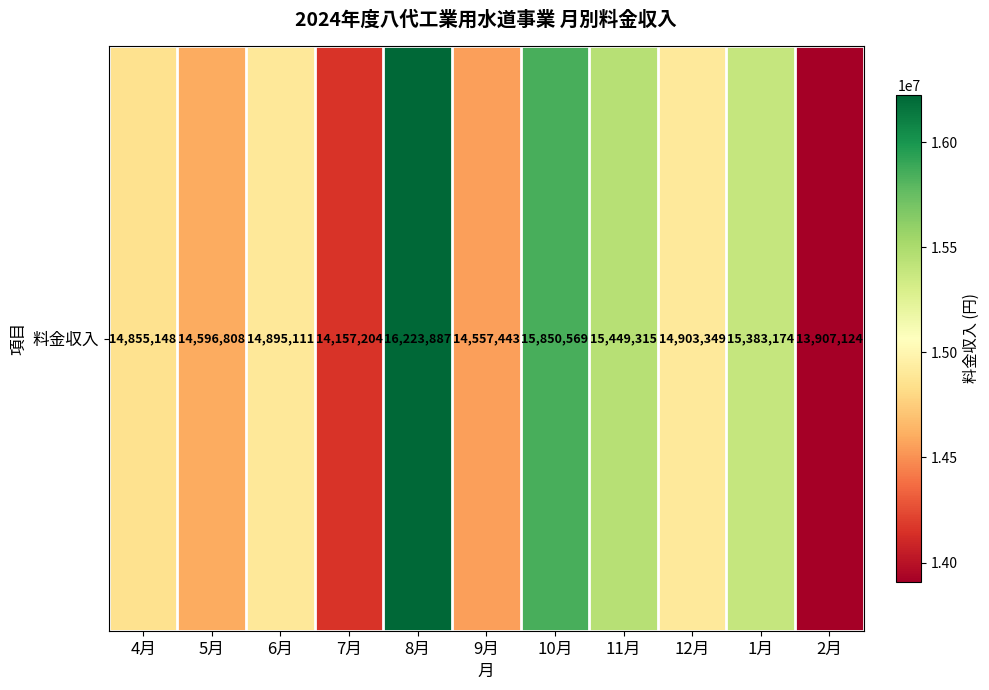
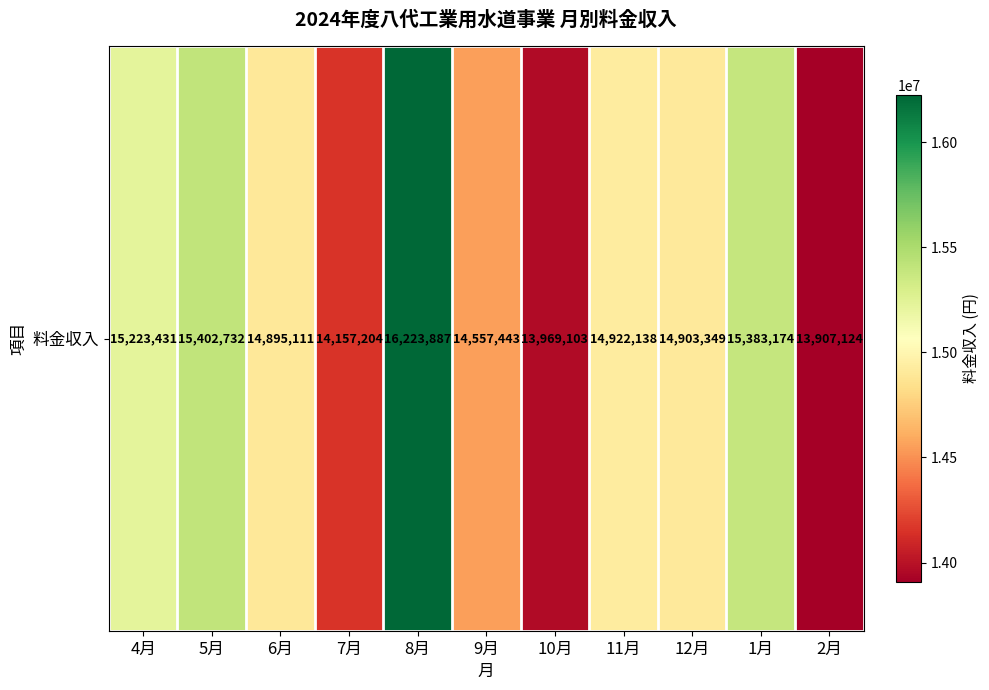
料金収入, 4月: 14,855,148 -> 15,223,431
料金収入, 5月: 14,596,808 -> 15,402,732
料金収入, 10月: 15,850,569 -> 13,969,103
料金収入, 11月: 15,449,315 -> 14,922,138
